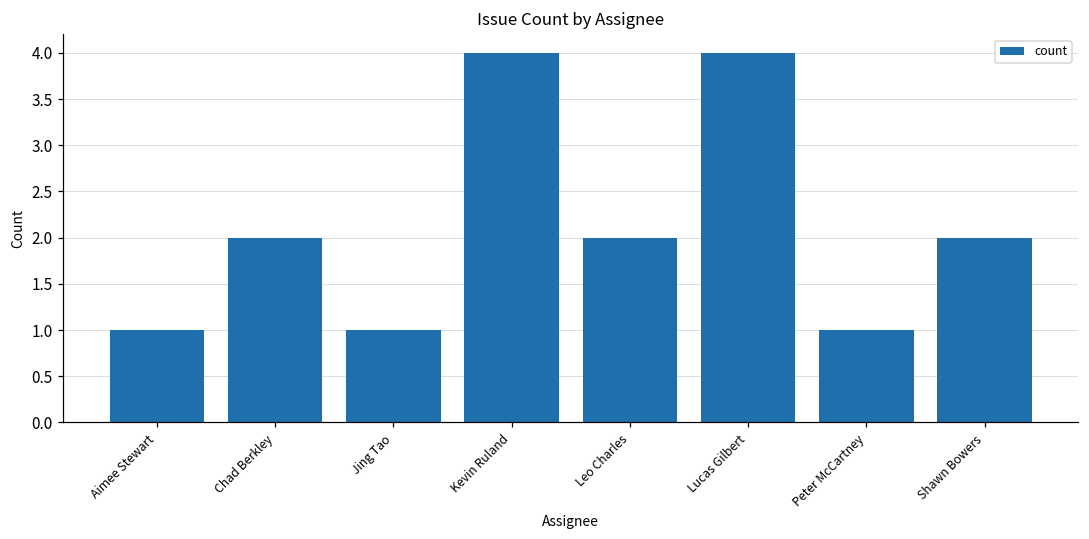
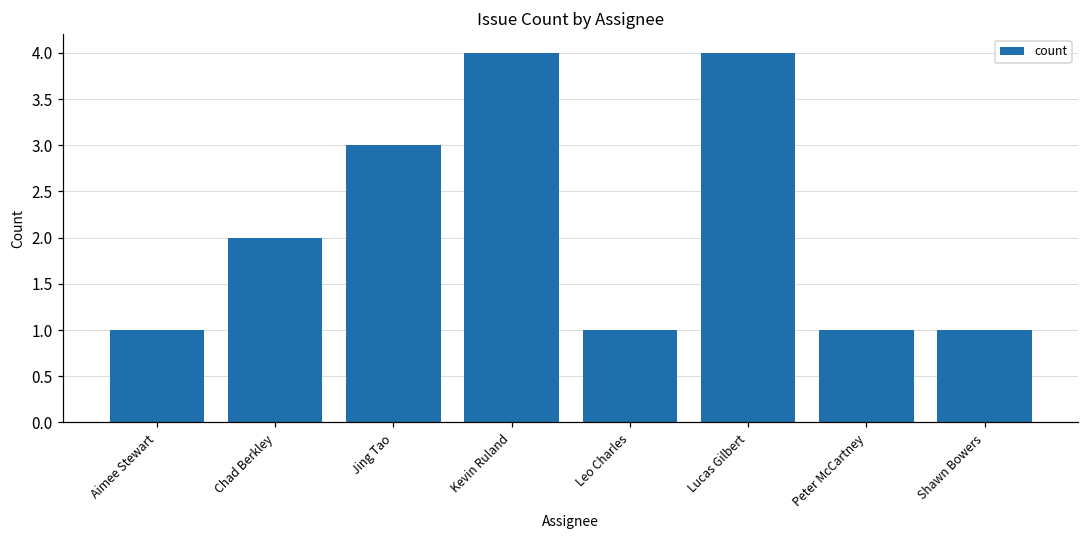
Jing Tao: 1 -> 3
Leo Charles: 2 -> 1
Shawn Bowers: 2 -> 1
